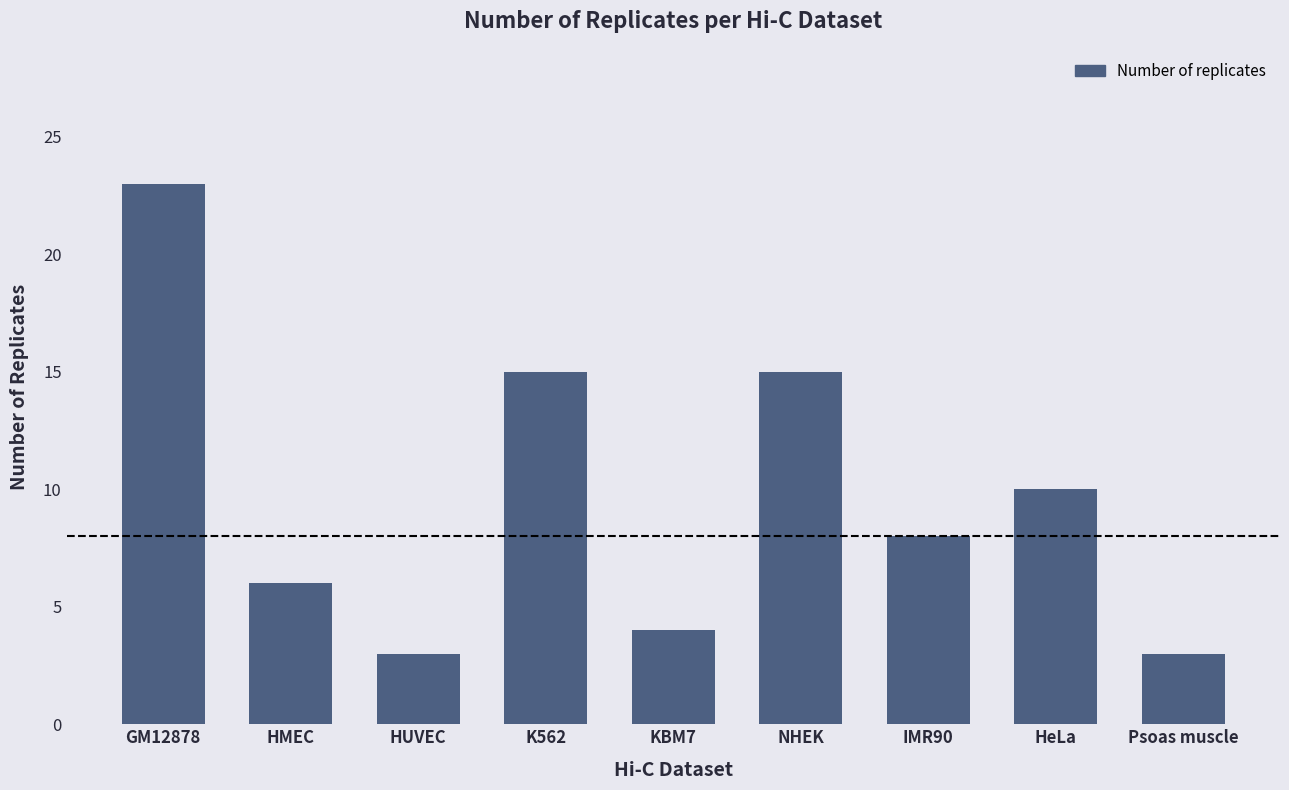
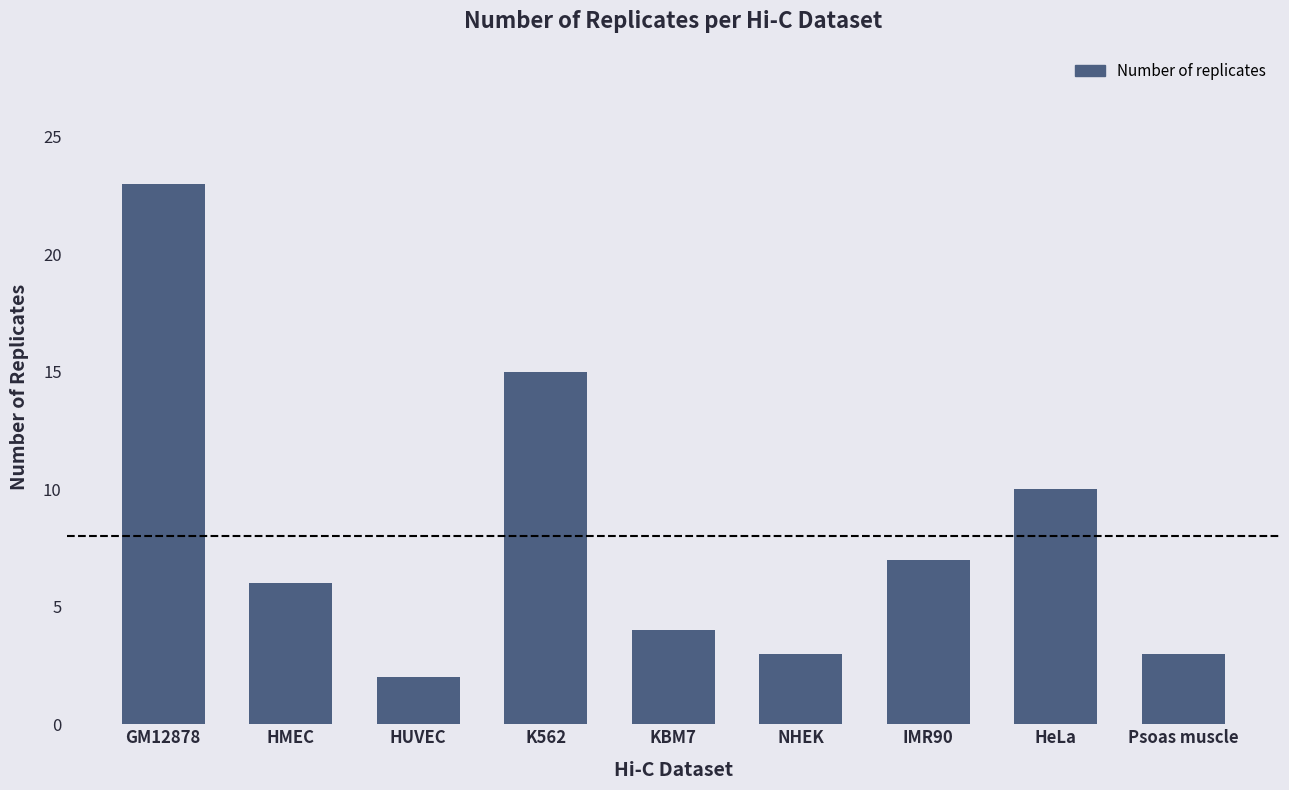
HUVEC: 3 -> 2
NHEK: 15 -> 3
IMR90: 8 -> 7
